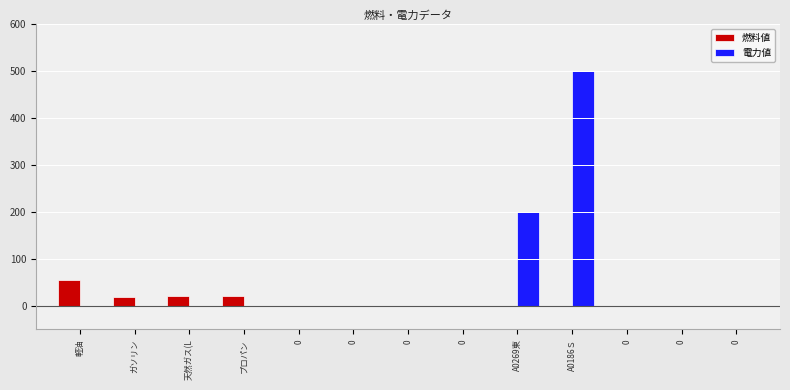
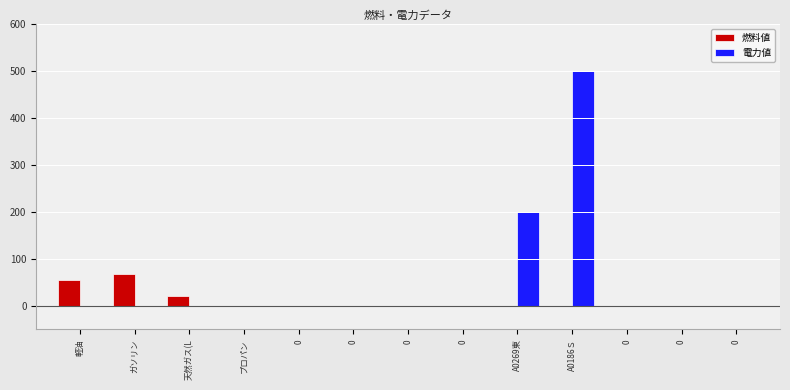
燃料値, ガソリン: 20 -> 70
燃料値, プロパン: 20 -> 0
